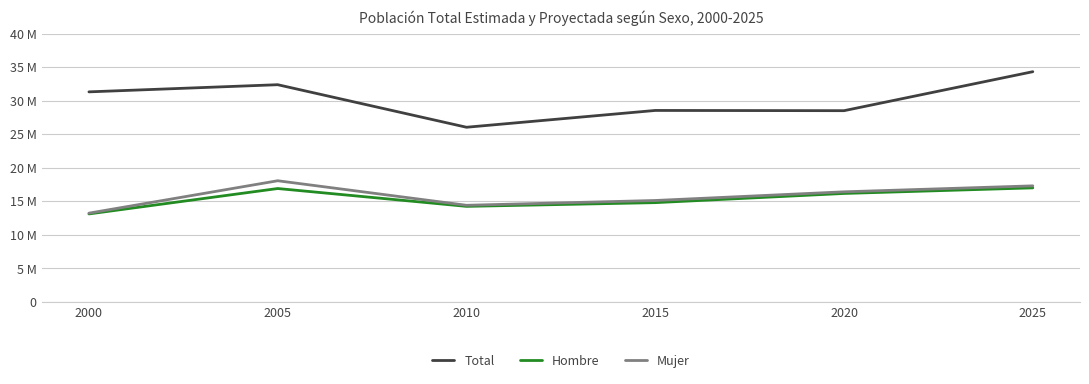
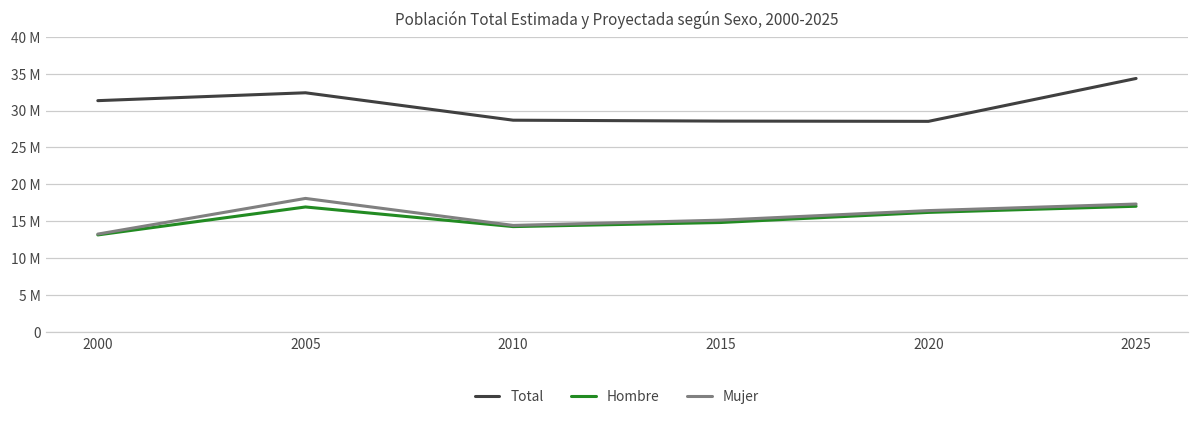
Total, 2010: 26000000 -> 29000000
